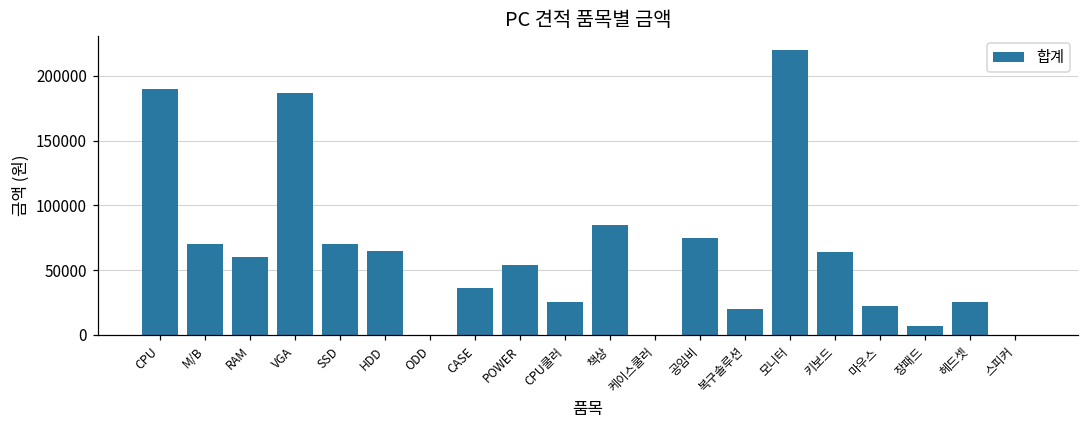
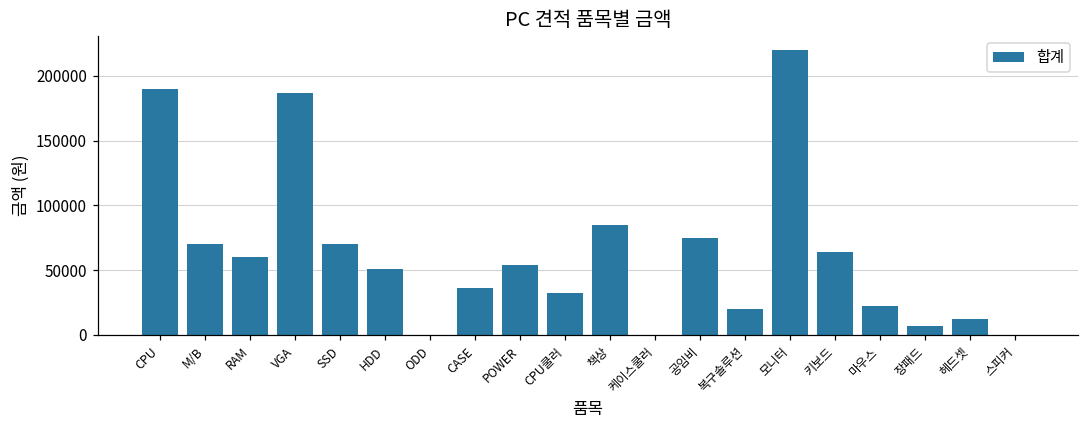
HDD: 64000 -> 51000
CPU쿨러: 25000 -> 32000
헤드셋: 25000 -> 12000
